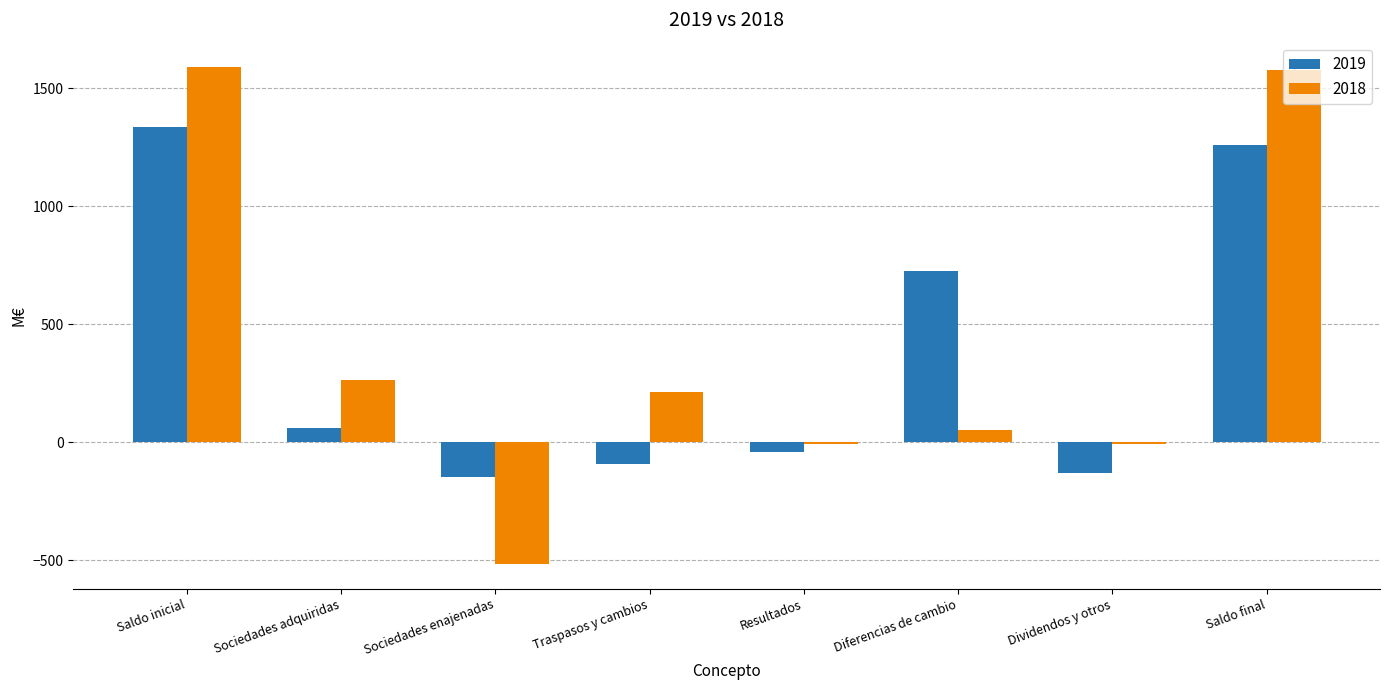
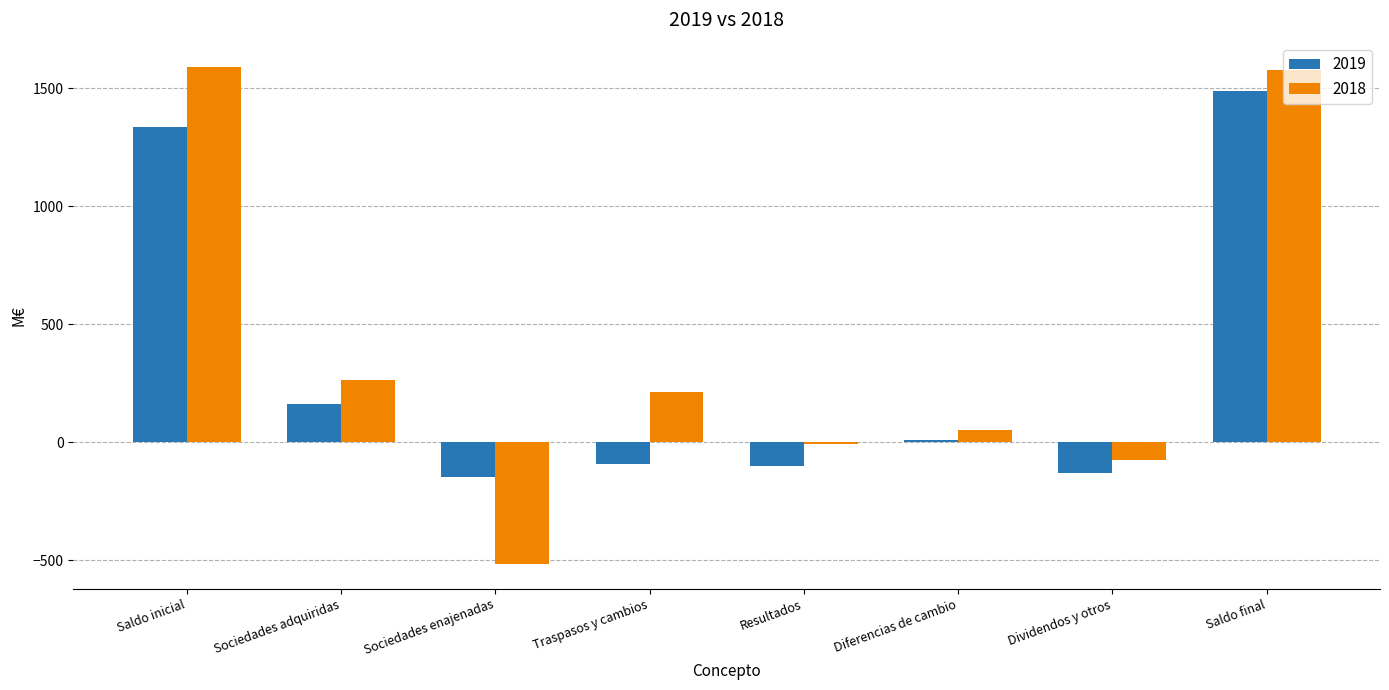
2019, Sociedades adquiridas: 60 -> 160
2019, Resultados: -40 -> -100
2019, Diferencias de cambio: 730 -> 10
2018, Dividendos y otros: -10 -> -80
2019, Saldo final: 1260 -> 1490
